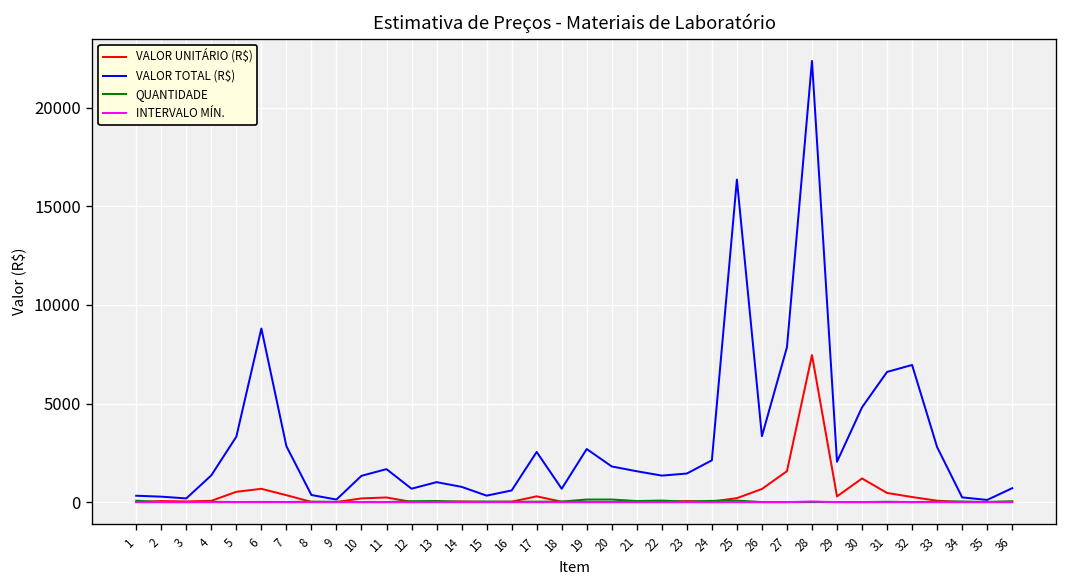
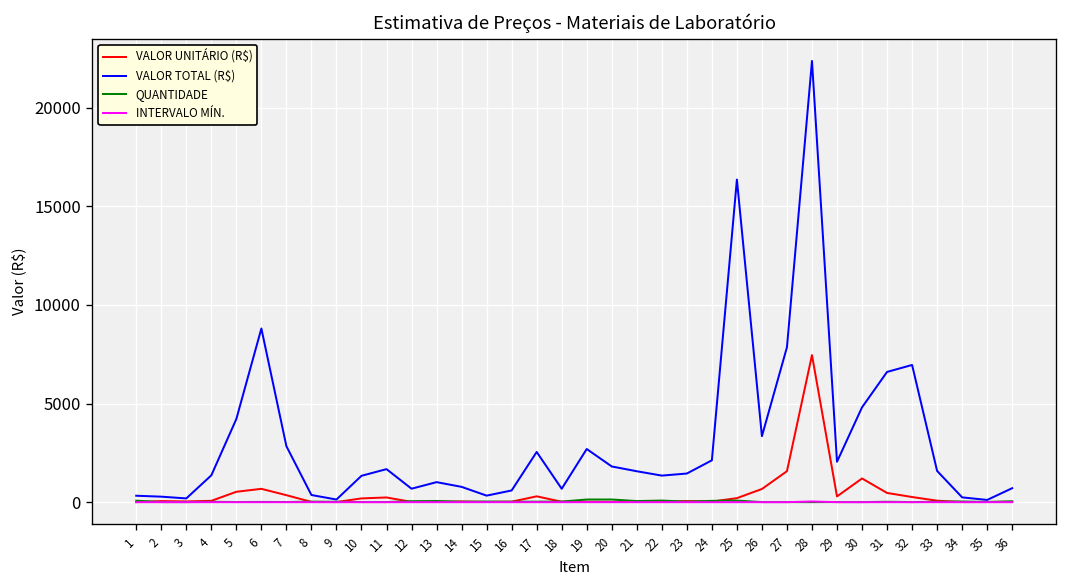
VALOR TOTAL (R$), 5: 3300 -> 4200
VALOR TOTAL (R$), 33: 2800 -> 1600
